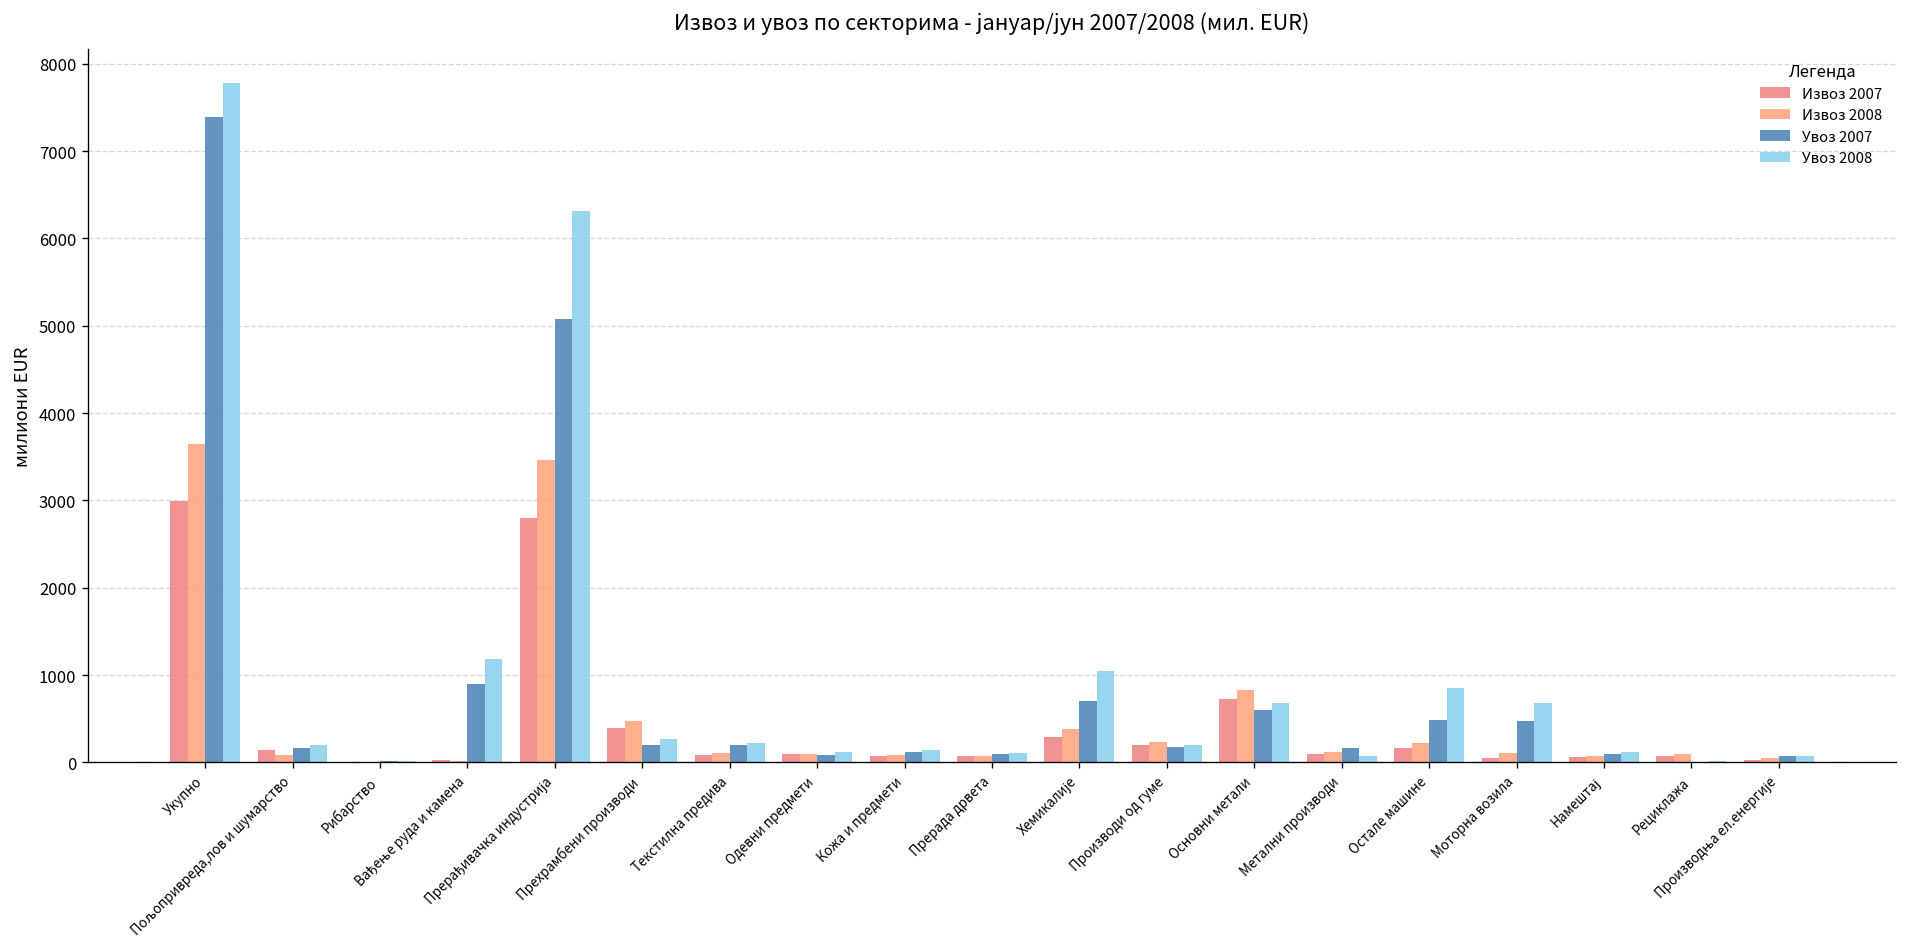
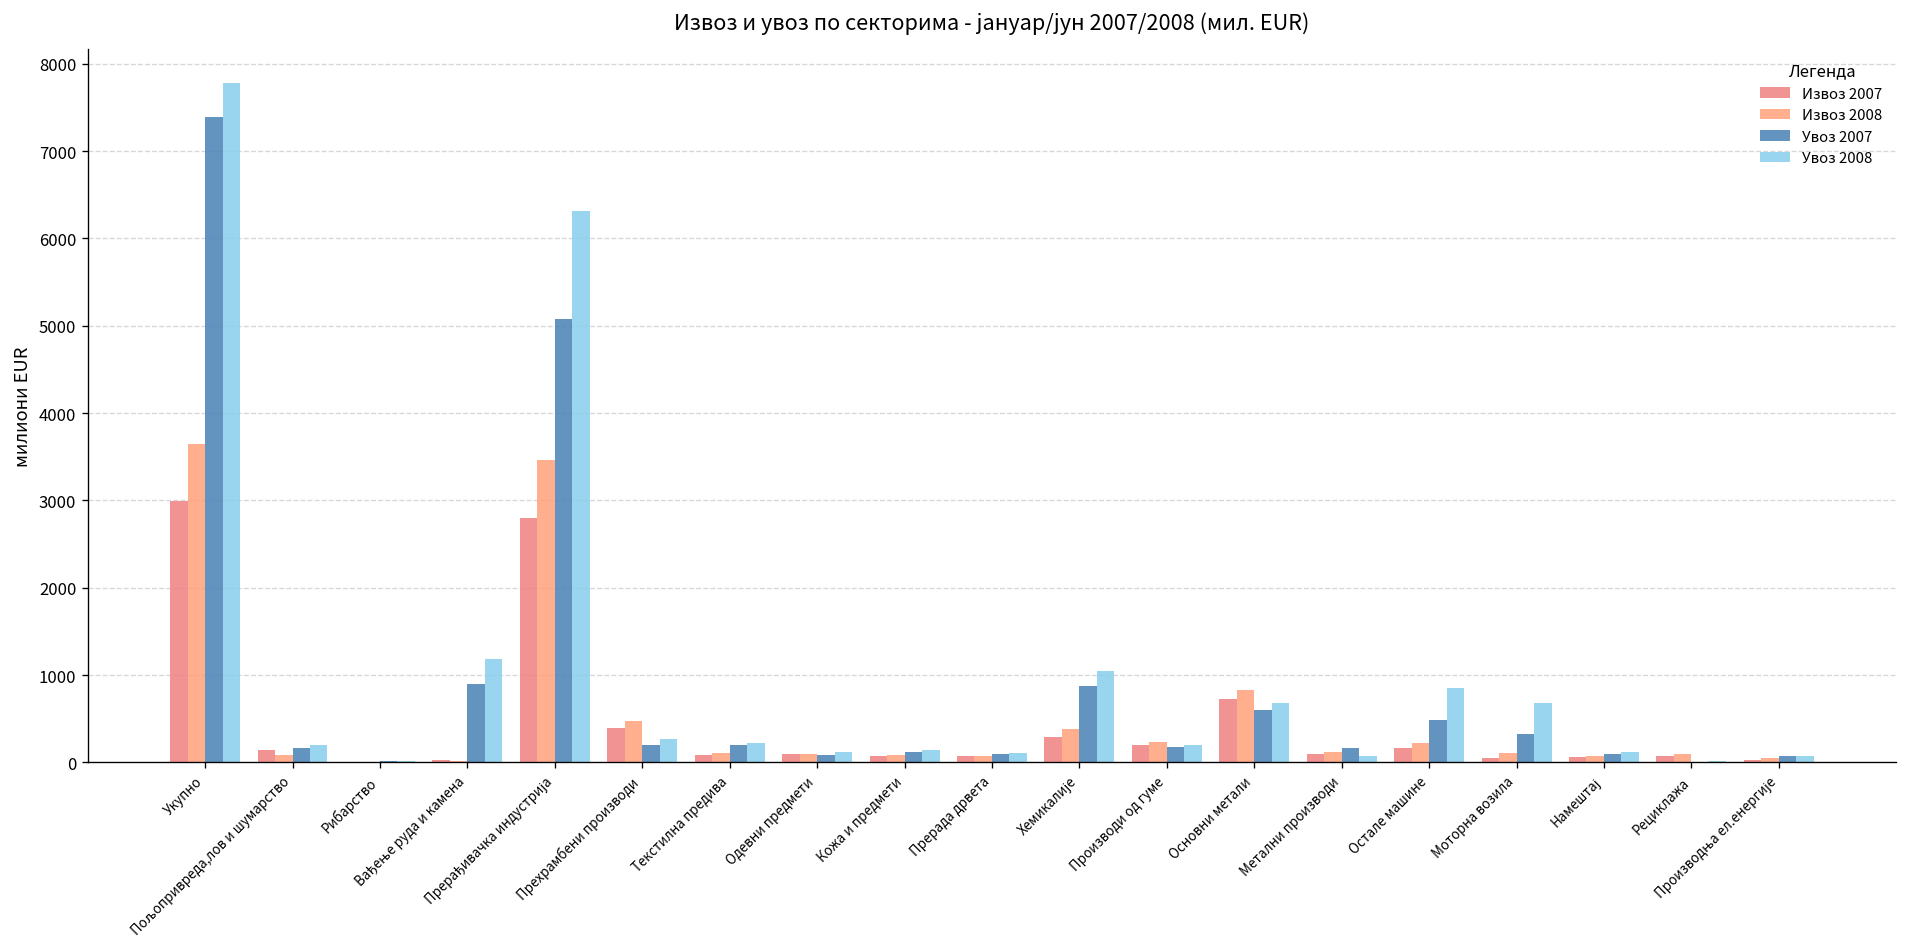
Увоз 2007, Хемикалије: 700 -> 900
Увоз 2007, Моторна возила: 500 -> 300
